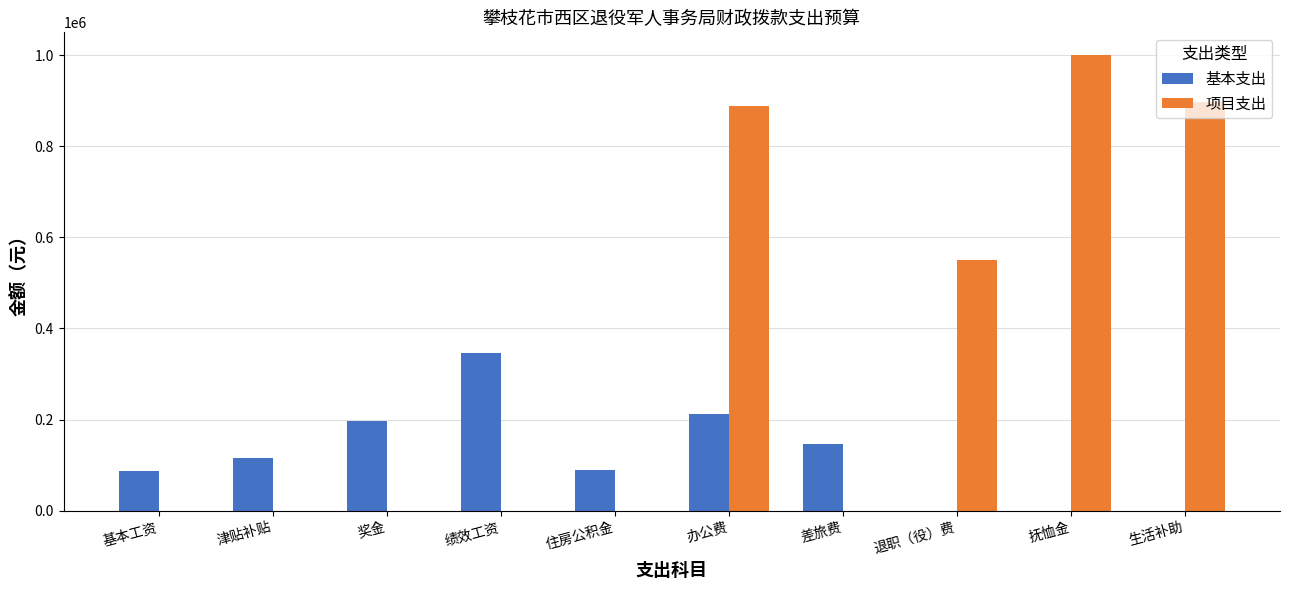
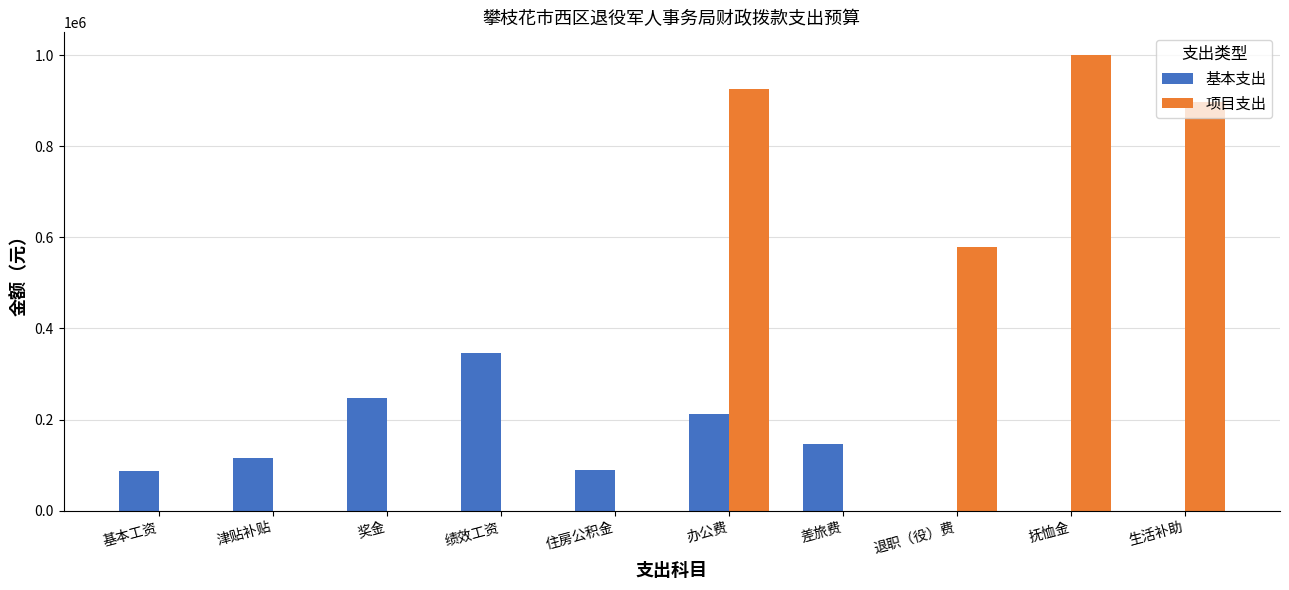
基本支出, 奖金: 200000 -> 250000
项目支出, 办公费: 890000 -> 930000
项目支出, 退职（役）费: 550000 -> 580000
